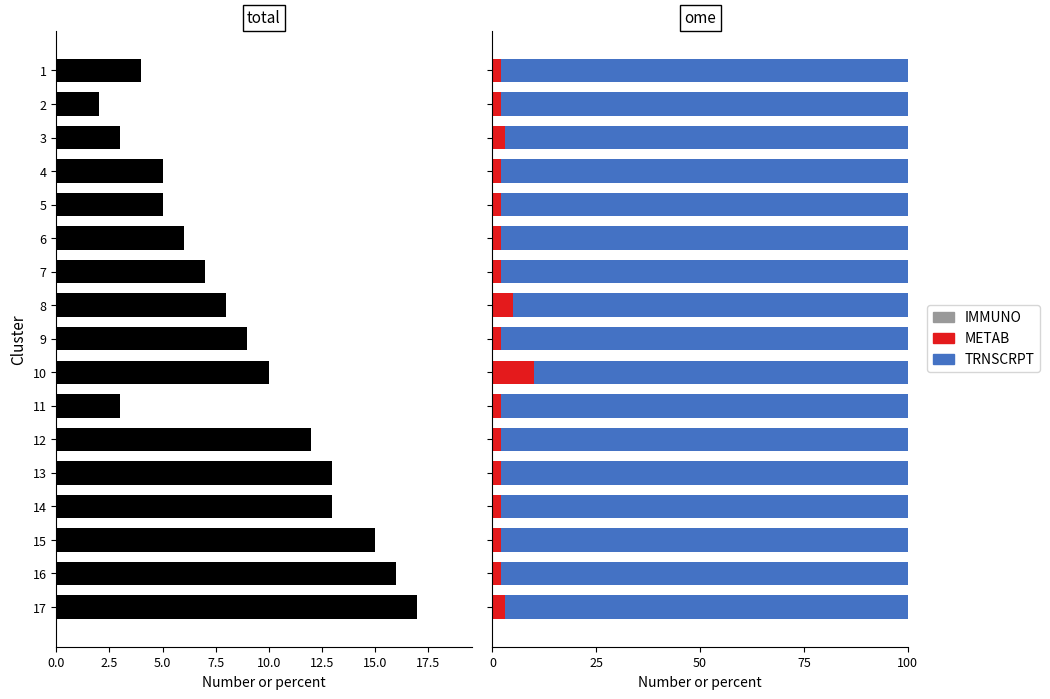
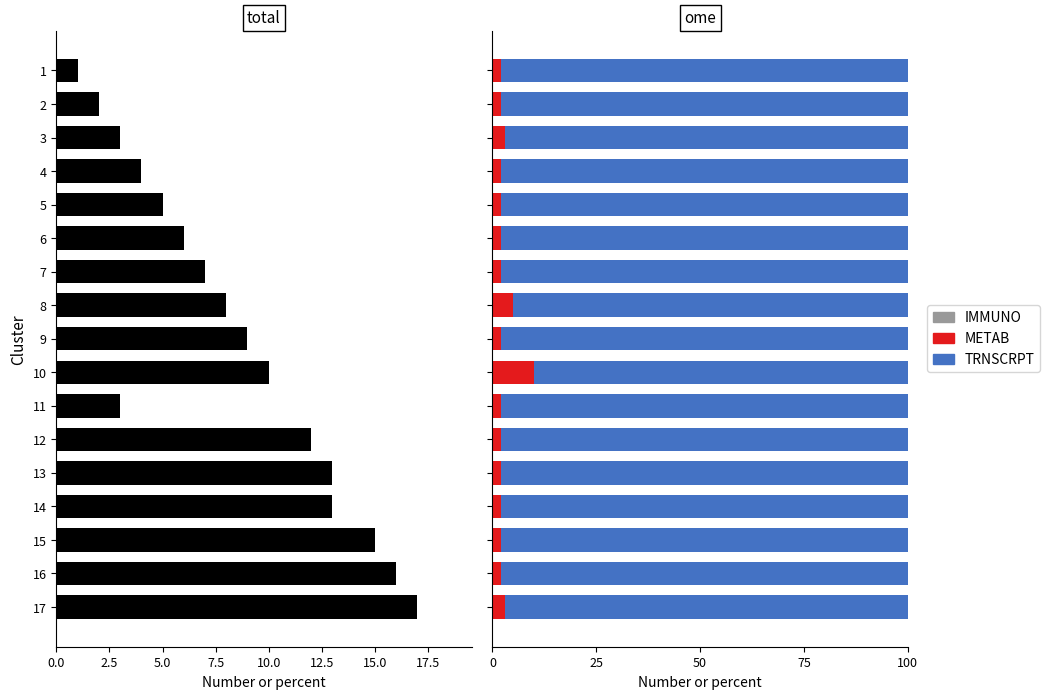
total, 1: 4 -> 1
total, 4: 5 -> 4
